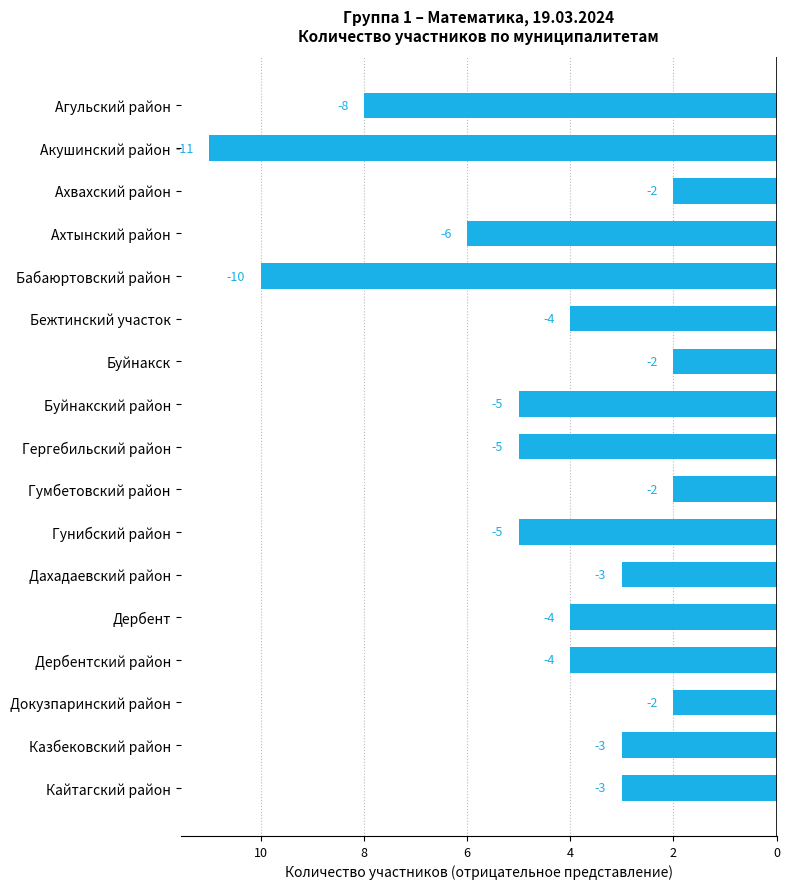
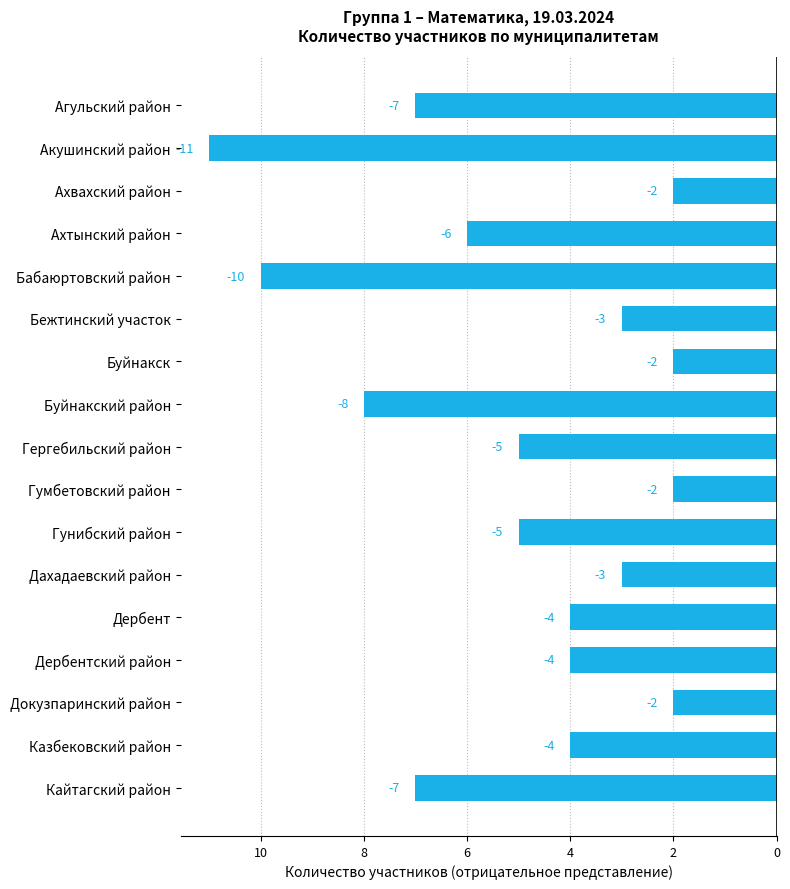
Агульский район: -8 -> -7
Бежтинский участок: -4 -> -3
Буйнакский район: -5 -> -8
Казбековский район: -3 -> -4
Кайтагский район: -3 -> -7
